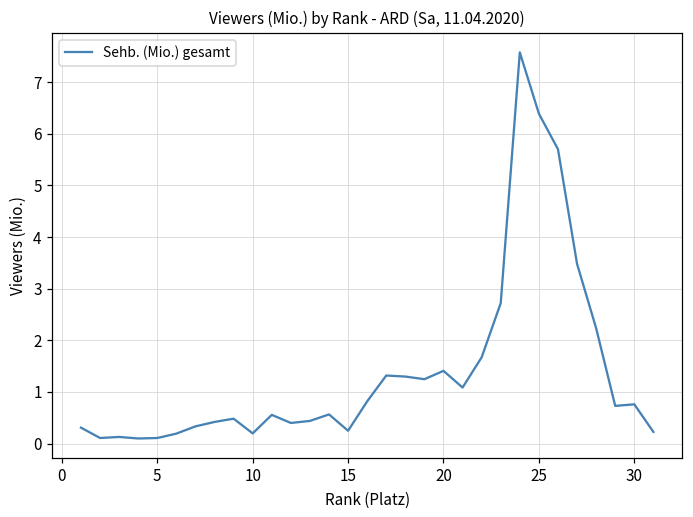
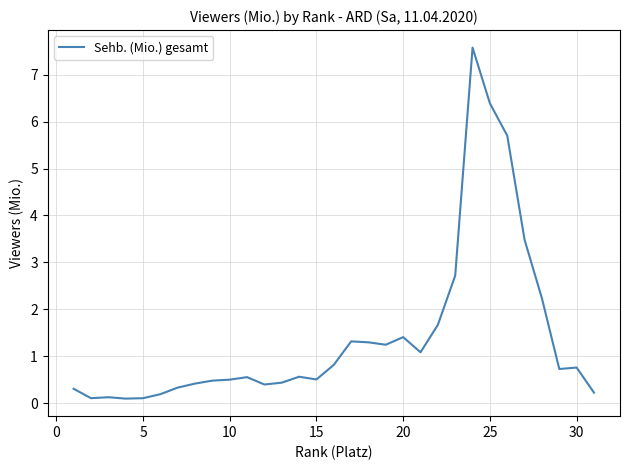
10: 0.2 -> 0.5
15: 0.2 -> 0.5
